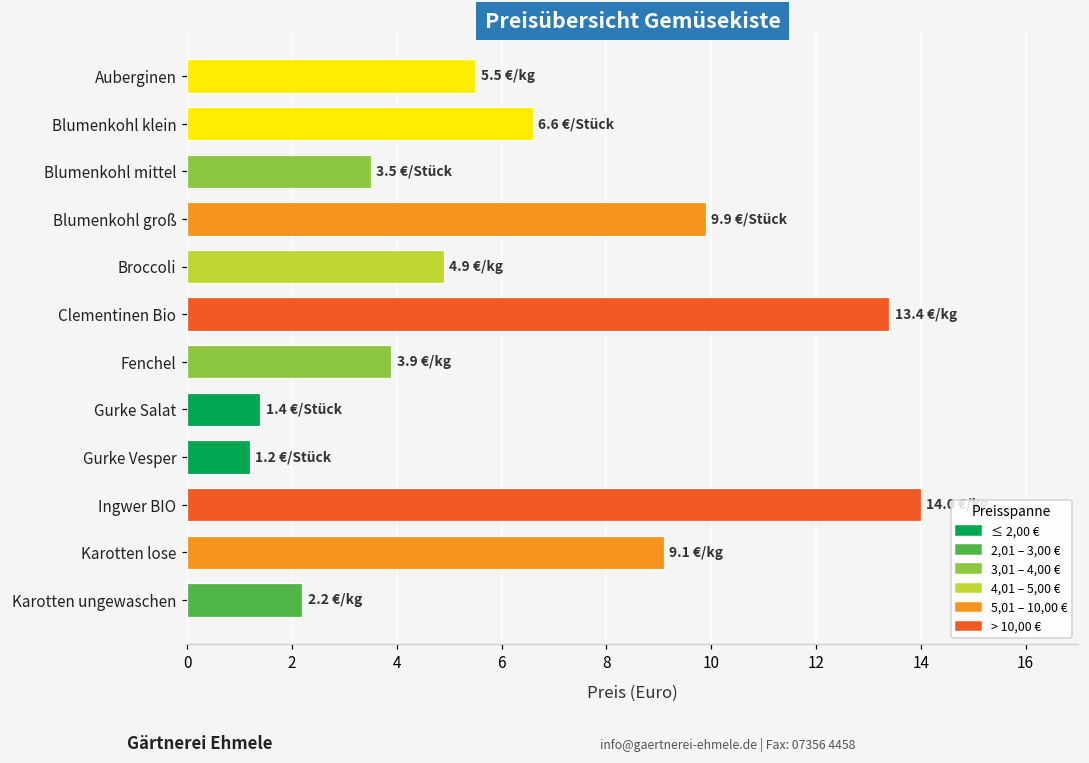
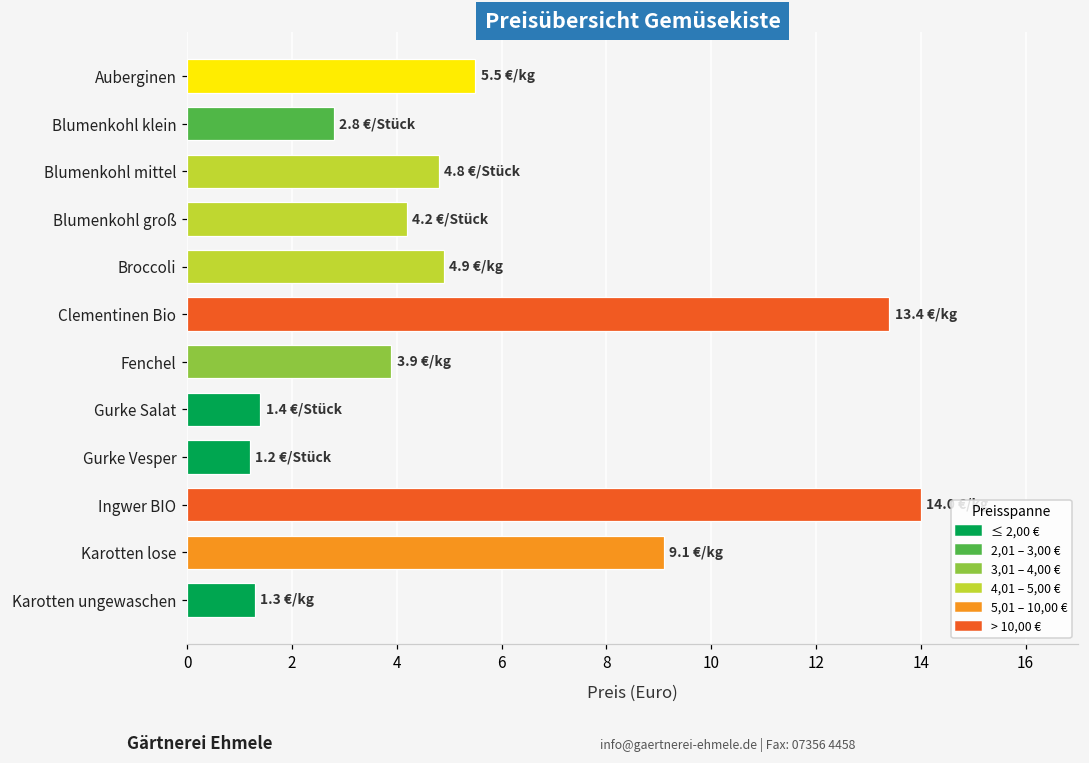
Blumenkohl klein: 6.6 -> 2.8
Blumenkohl mittel: 3.5 -> 4.8
Blumenkohl groß: 9.9 -> 4.2
Karotten ungewaschen: 2.2 -> 1.3
